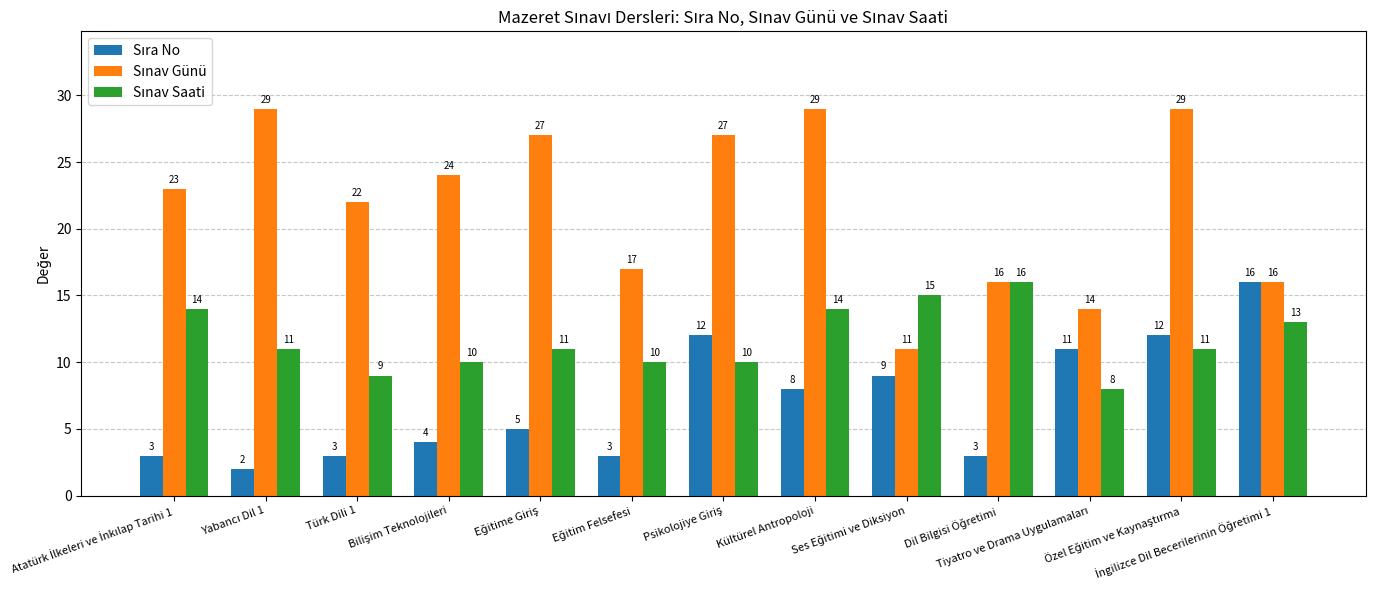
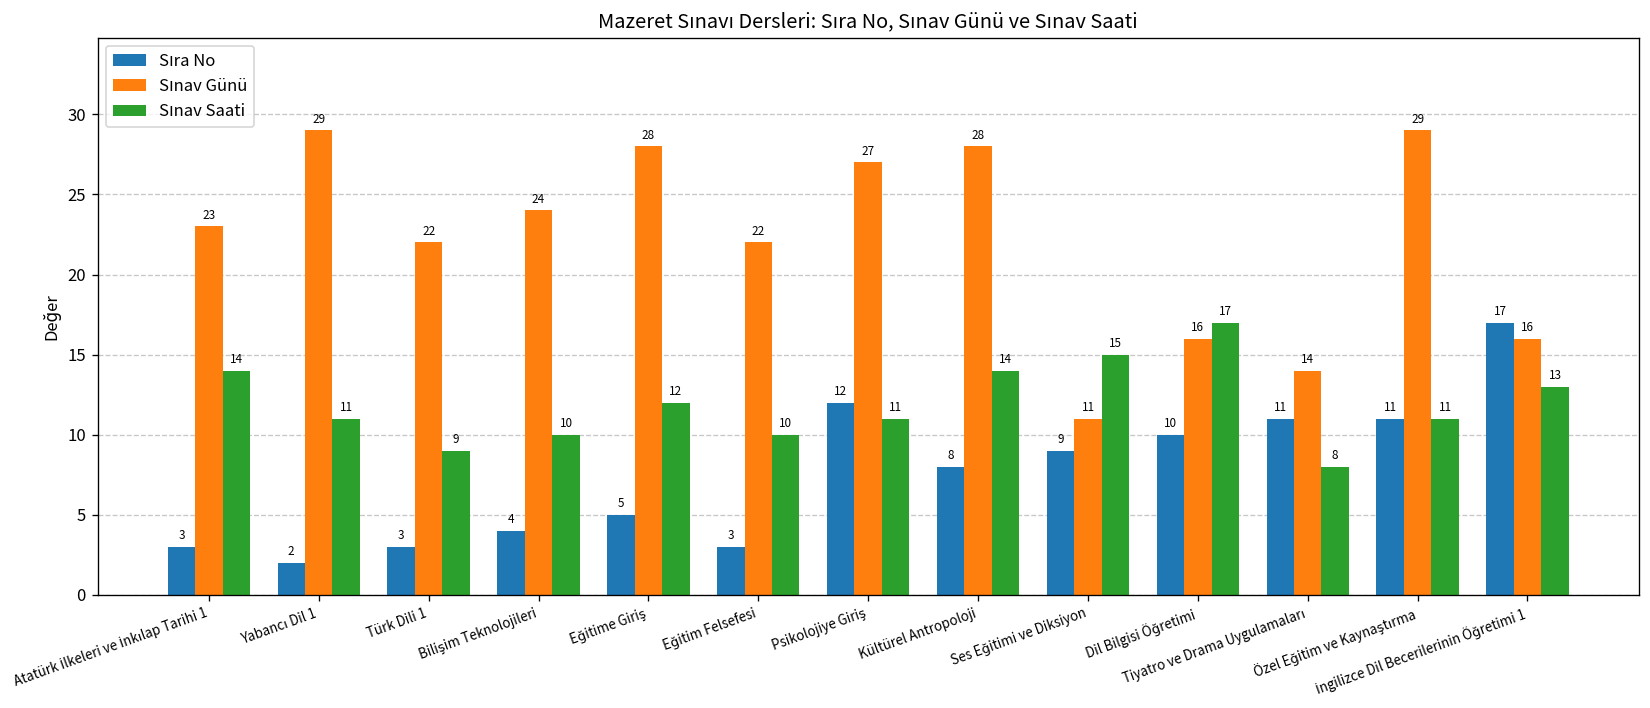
Sınav Günü, Eğitime Giriş: 27 -> 28
Sınav Saati, Eğitime Giriş: 11 -> 12
Sınav Günü, Eğitim Felsefesi: 17 -> 22
Sınav Saati, Psikolojiye Giriş: 10 -> 11
Sınav Günü, Kültürel Antropoloji: 29 -> 28
Sıra No, Dil Bilgisi Öğretimi: 3 -> 10
Sınav Saati, Dil Bilgisi Öğretimi: 16 -> 17
Sıra No, Özel Eğitim ve Kaynaştırma: 12 -> 11
Sıra No, İngilizce Dil Becerilerinin Öğretimi 1: 16 -> 17
